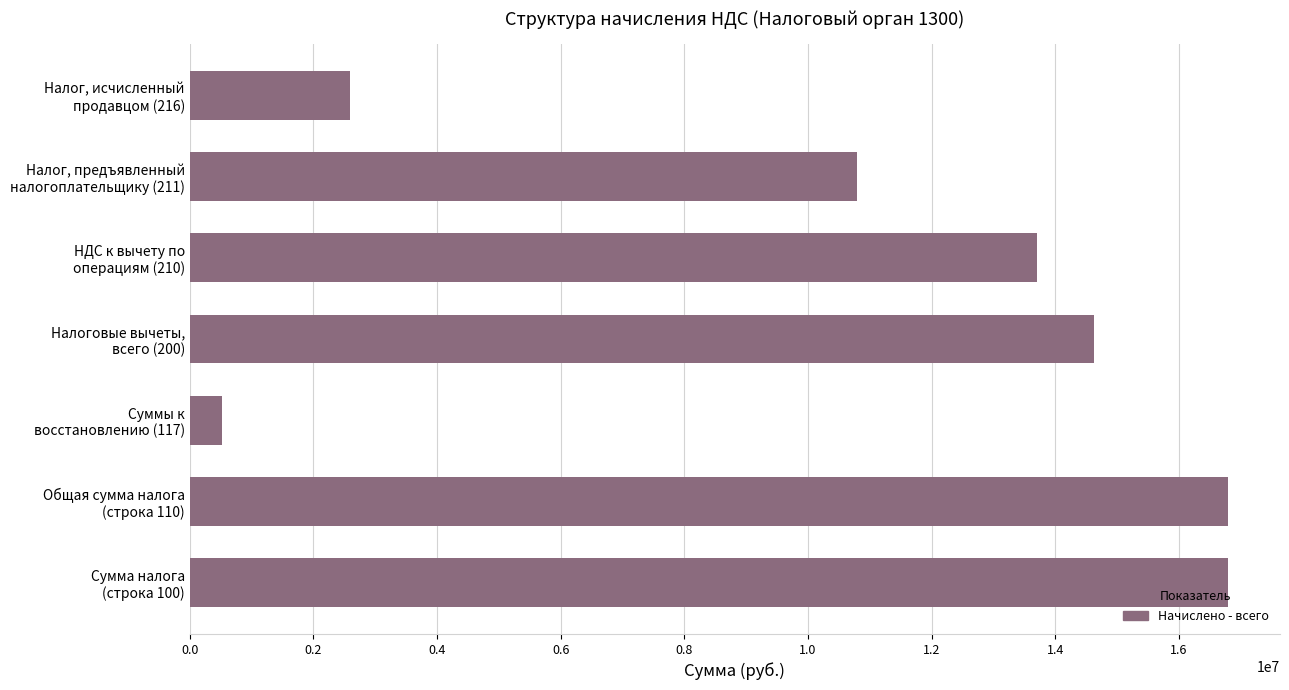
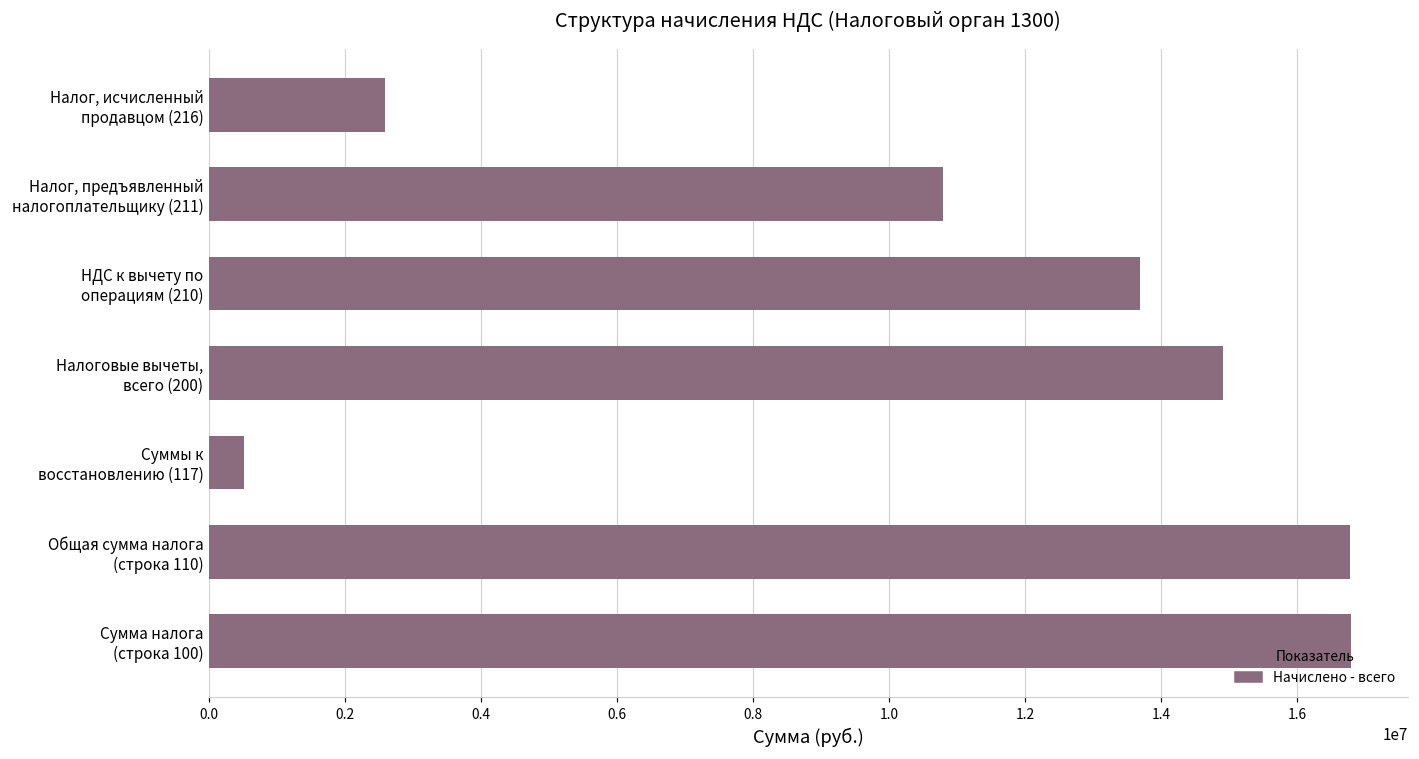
Налоговые вычеты, всего (200): 14600000 -> 14900000
